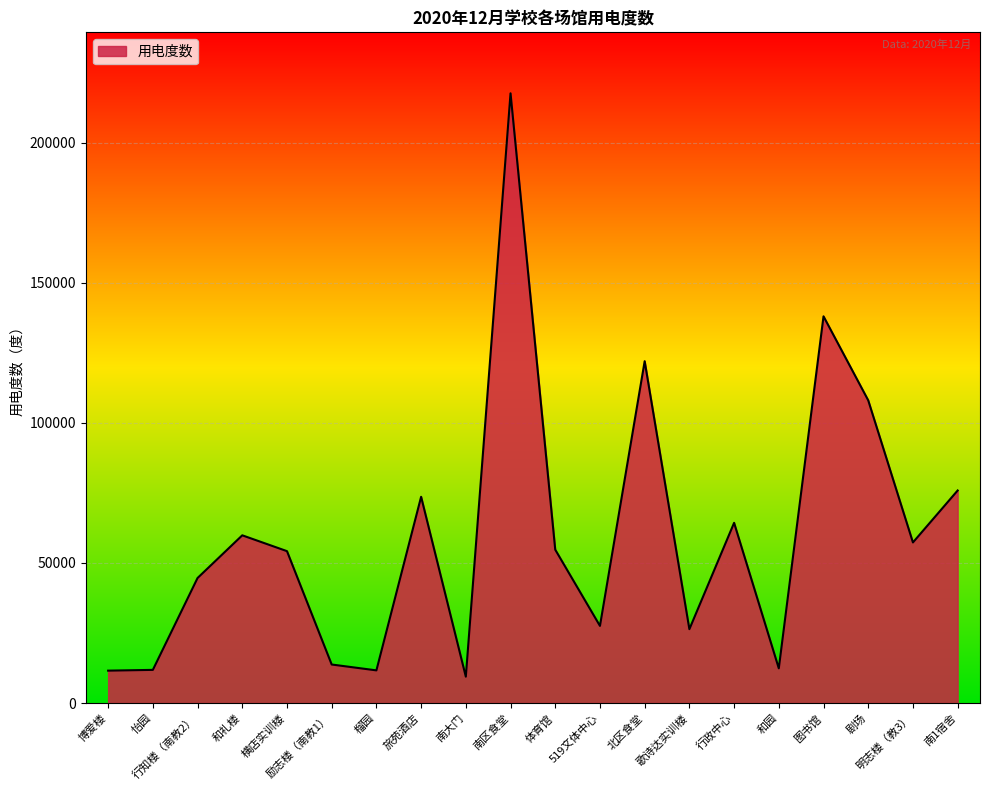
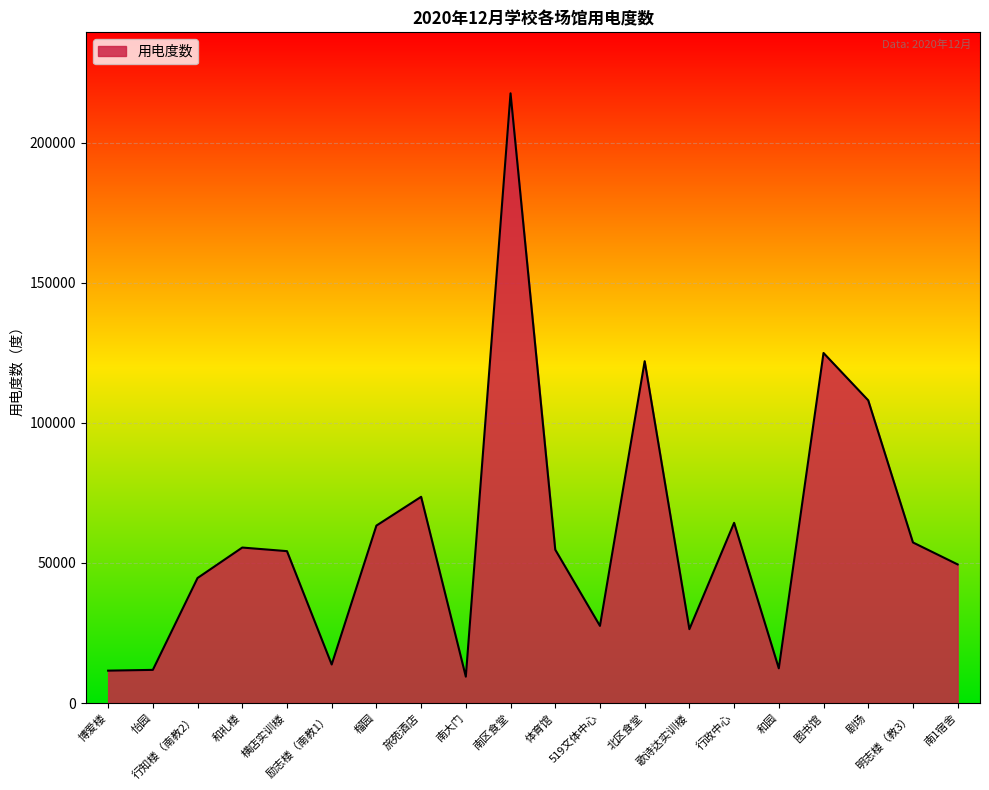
和礼楼: 60000 -> 55000
榴园: 12000 -> 63000
图书馆: 138000 -> 125000
南1宿舍: 76000 -> 49000
